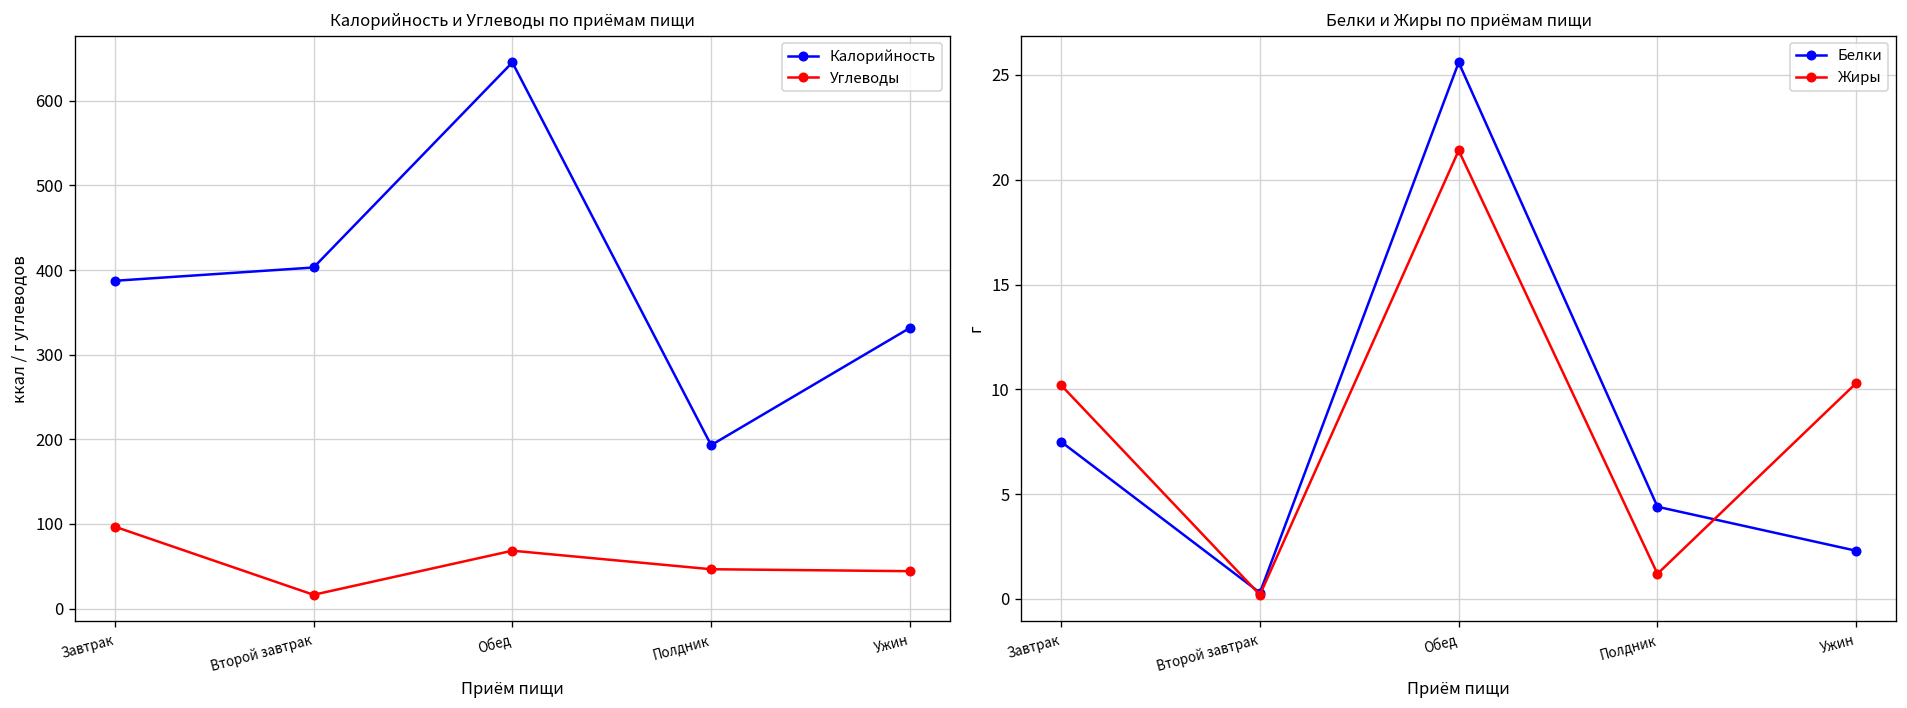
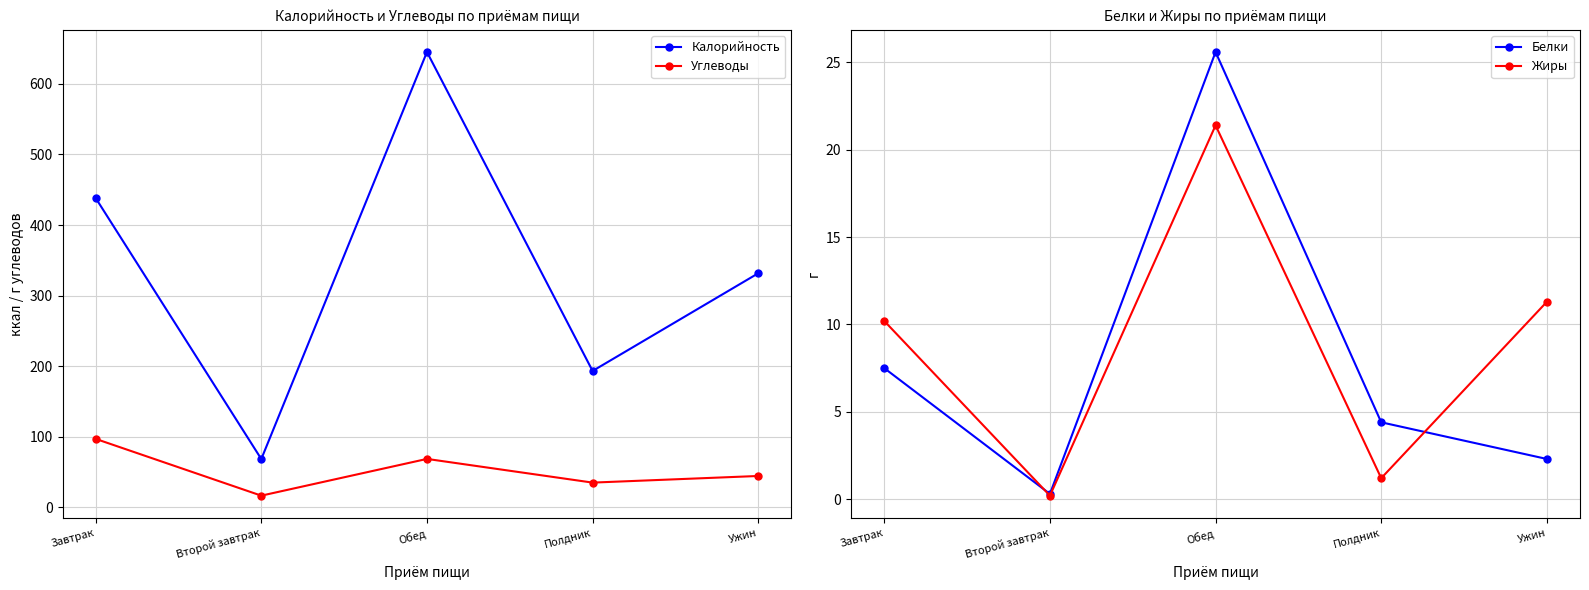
Калорийность и Углеводы по приёмам пищи, Калорийность, Завтрак: 390 -> 440
Калорийность и Углеводы по приёмам пищи, Калорийность, Второй завтрак: 400 -> 70
Калорийность и Углеводы по приёмам пищи, Углеводы, Полдник: 50 -> 30
Белки и Жиры по приёмам пищи, Жиры, Ужин: 10.3 -> 11.3
